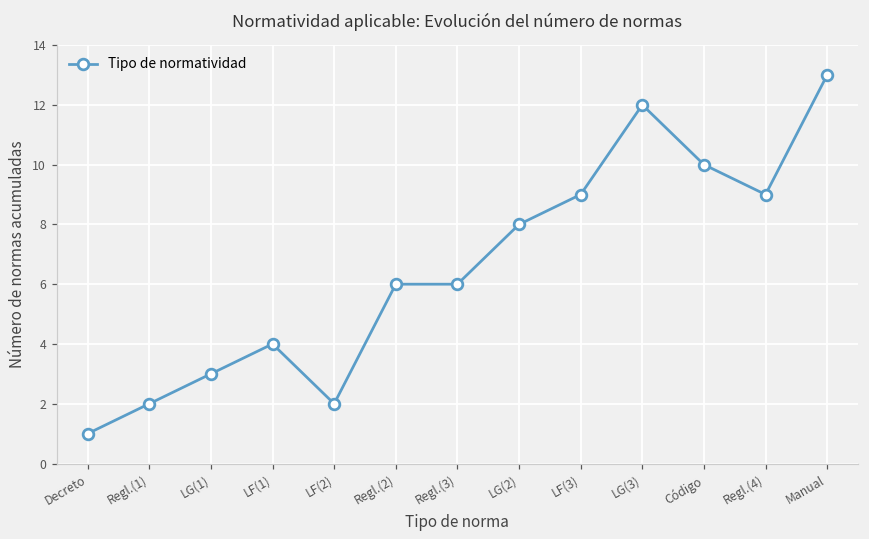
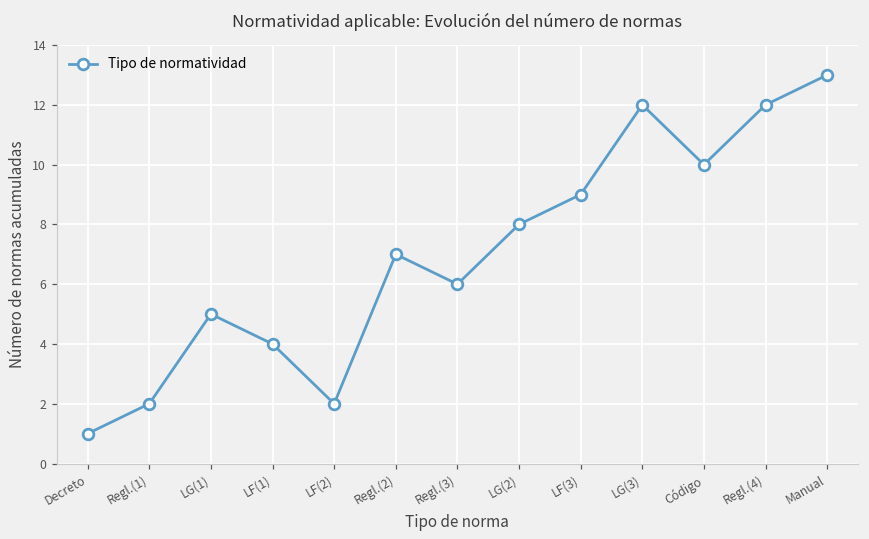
LG(1): 3 -> 5
Regl.(2): 6 -> 7
Regl.(4): 9 -> 12
